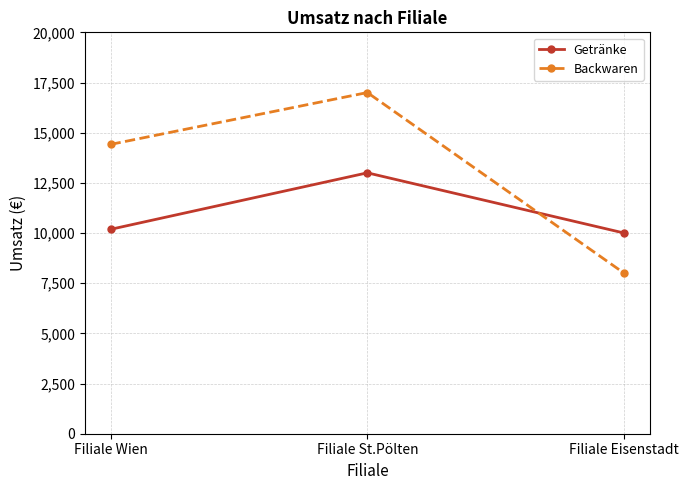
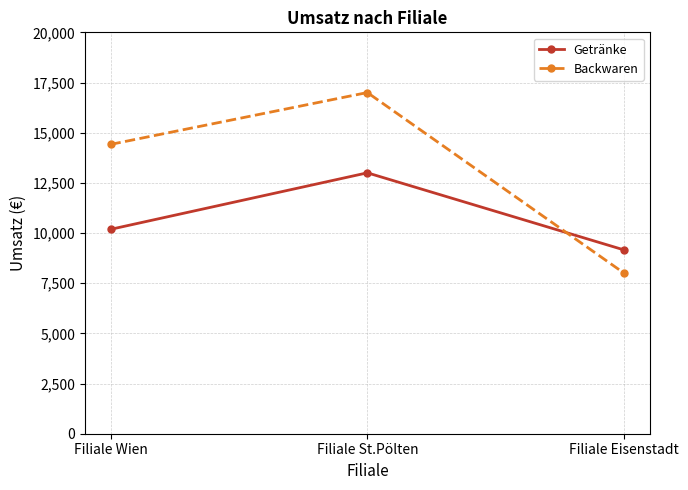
Getränke, Filiale Eisenstadt: 10,000 -> 9,200
